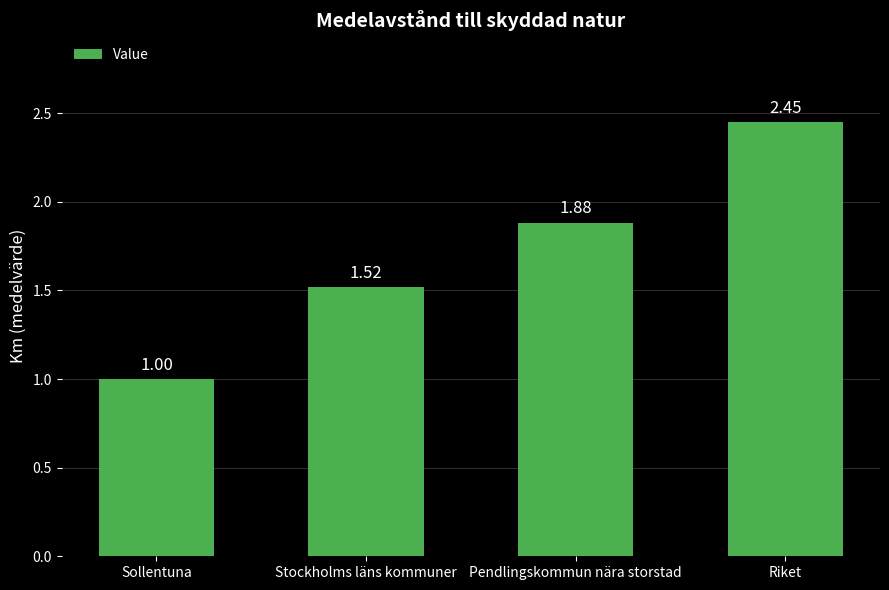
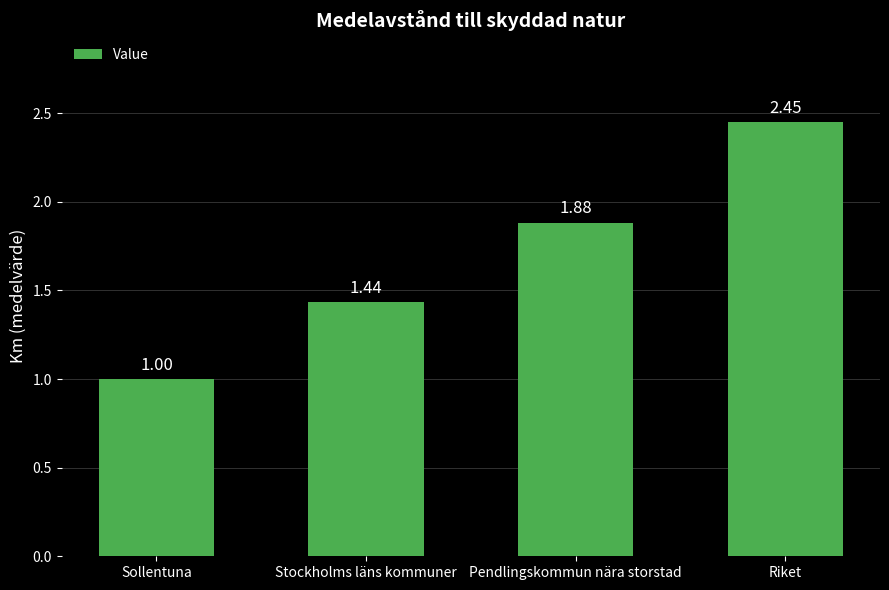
Stockholms läns kommuner: 1.52 -> 1.44
